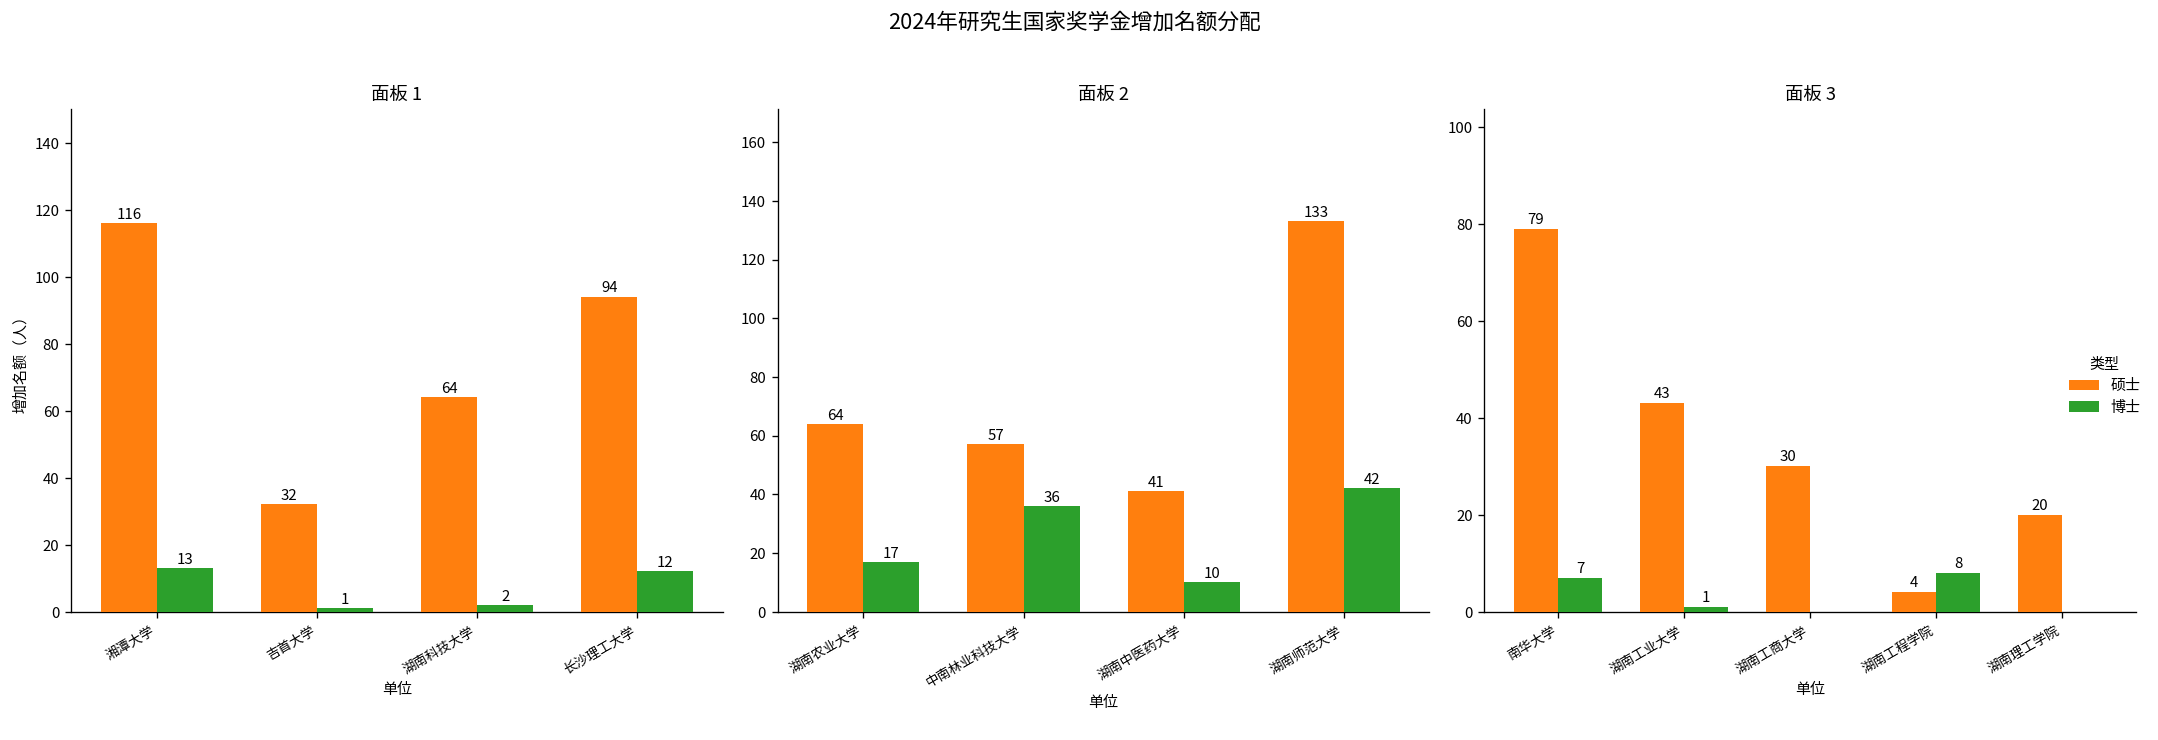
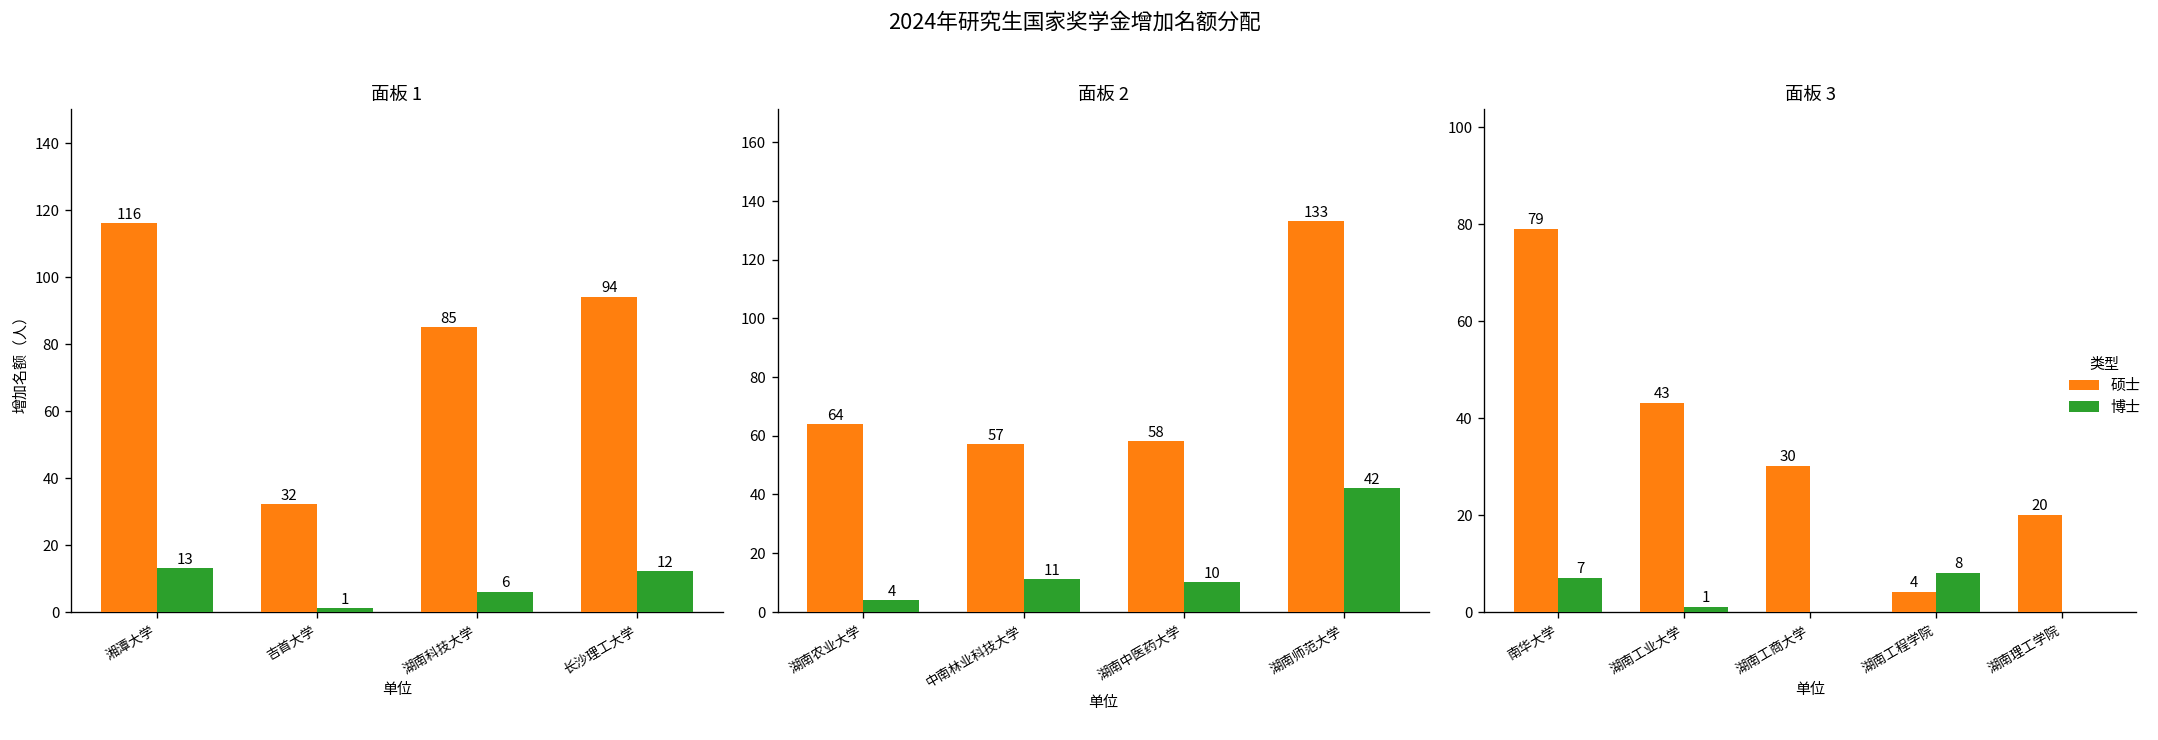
面板 1, 硕士, 湖南科技大学: 64 -> 85
面板 1, 博士, 湖南科技大学: 2 -> 6
面板 2, 博士, 湖南农业大学: 17 -> 4
面板 2, 博士, 中南林业科技大学: 36 -> 11
面板 2, 硕士, 湖南中医药大学: 41 -> 58
